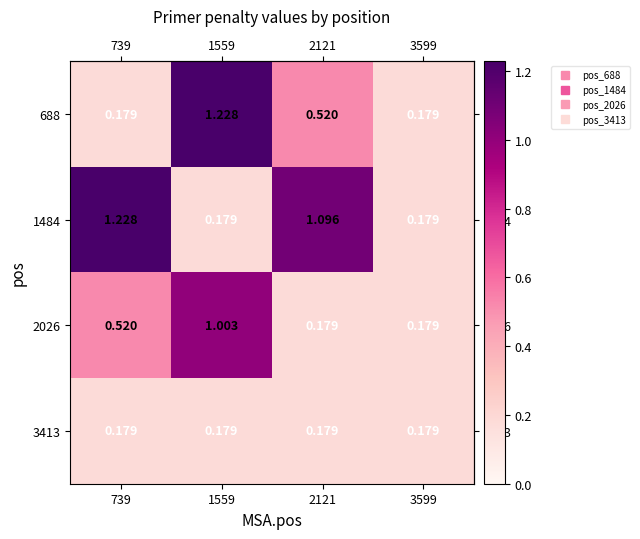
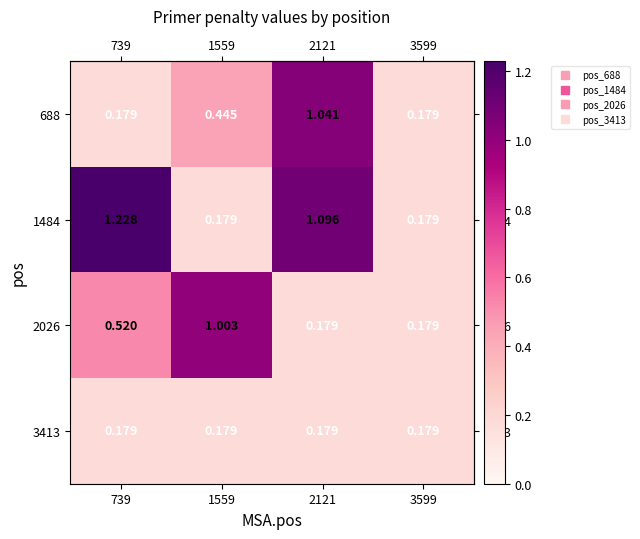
688, 1559: 1.228 -> 0.445
688, 2121: 0.520 -> 1.041
